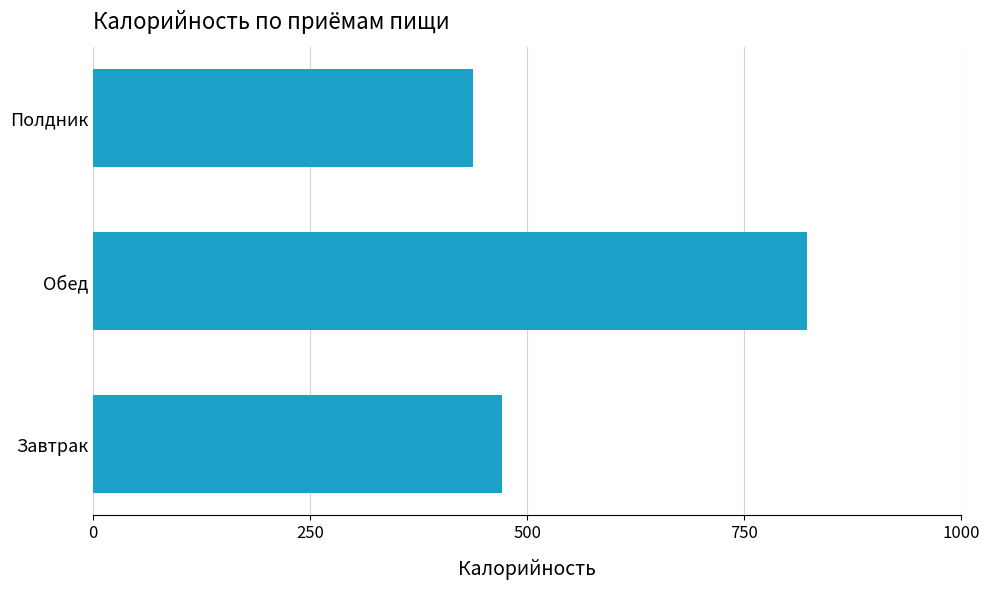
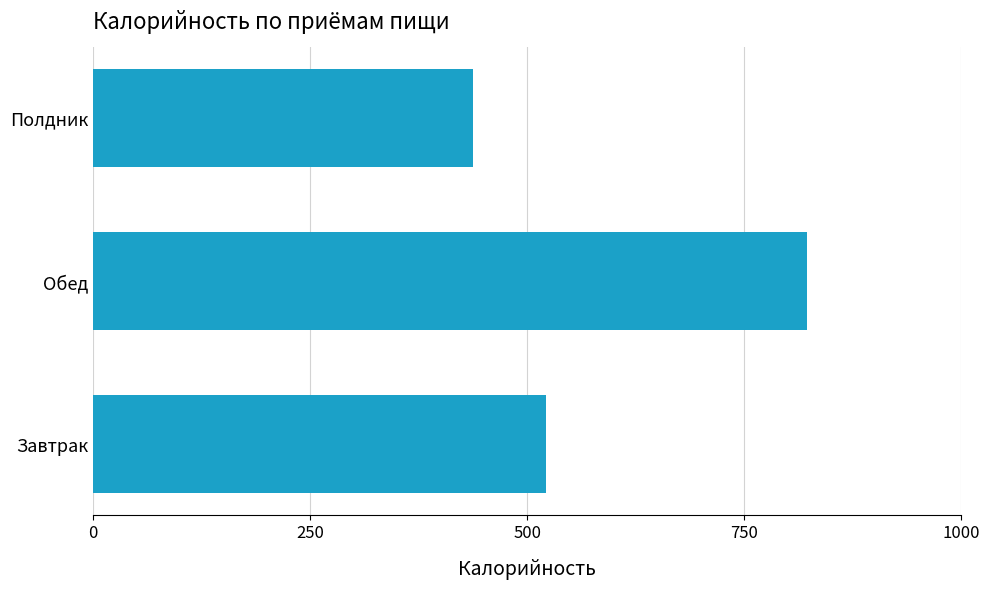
Завтрак: 470 -> 520
